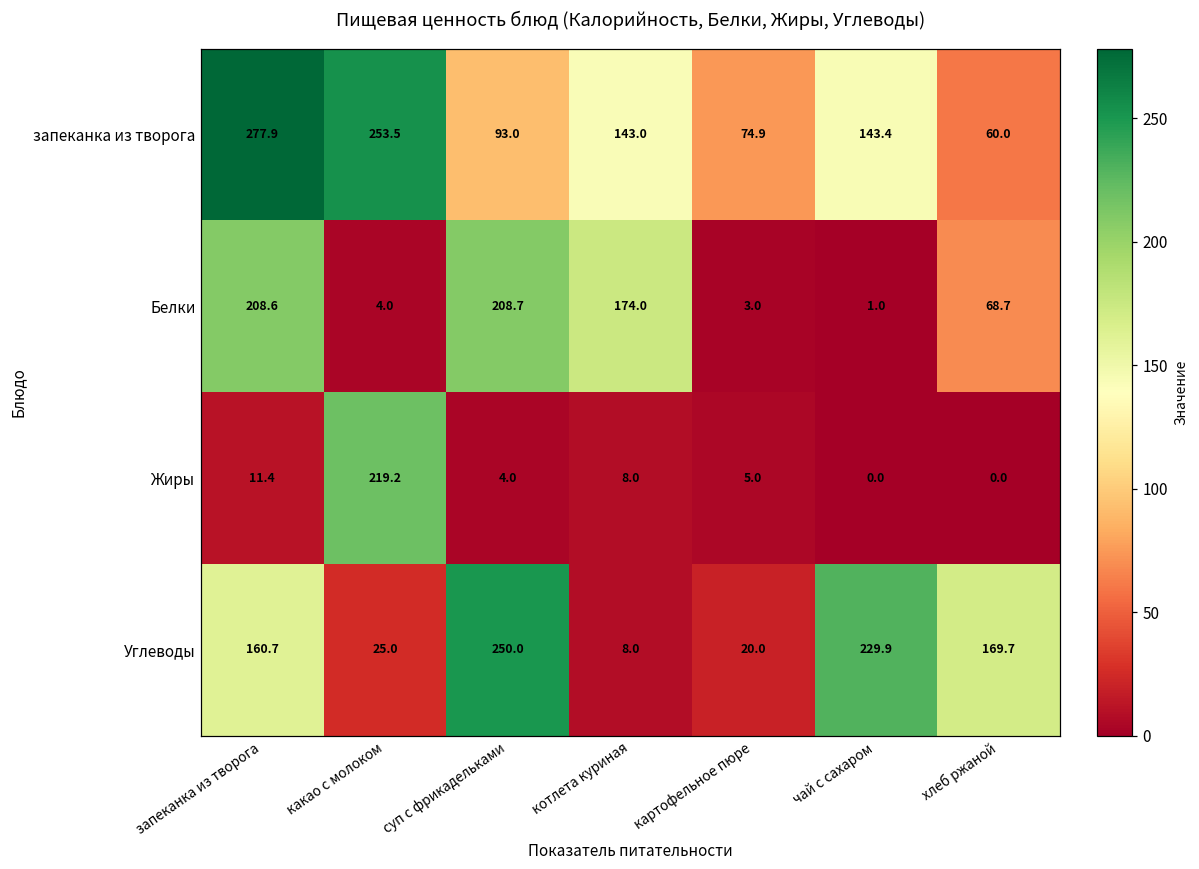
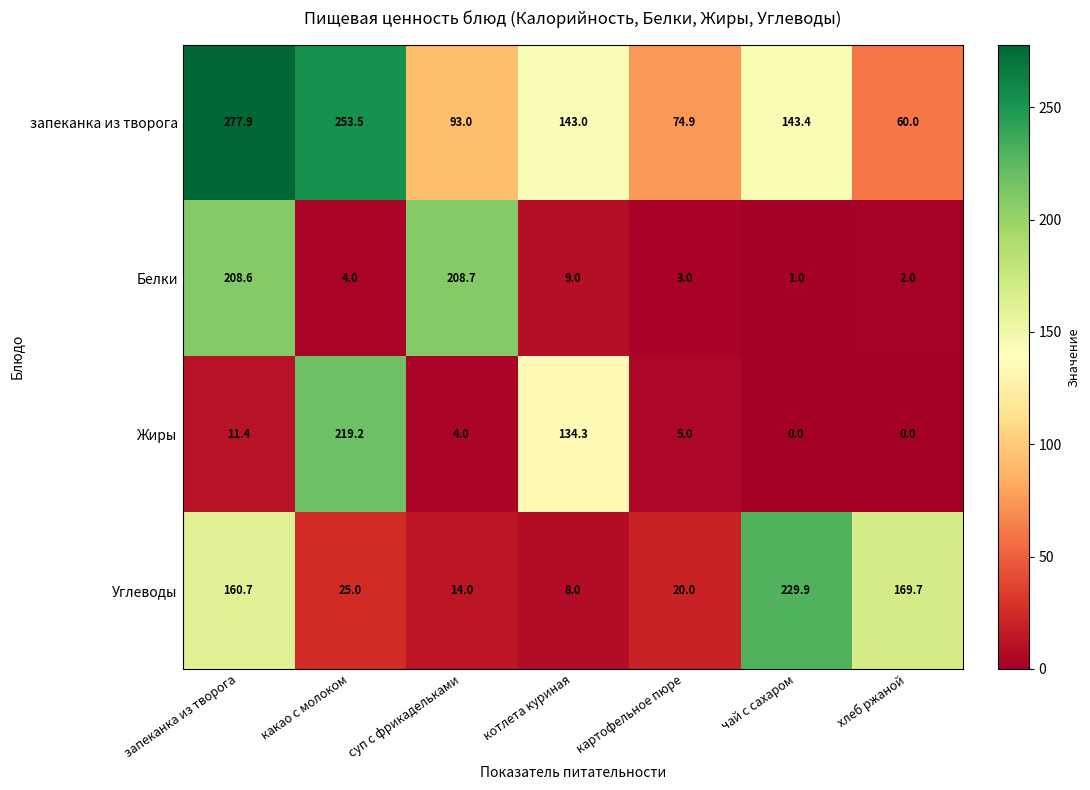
Белки, котлета куриная: 174.0 -> 9.0
Белки, хлеб ржаной: 68.7 -> 2.0
Жиры, котлета куриная: 8.0 -> 134.3
Углеводы, суп с фрикадельками: 250.0 -> 14.0
